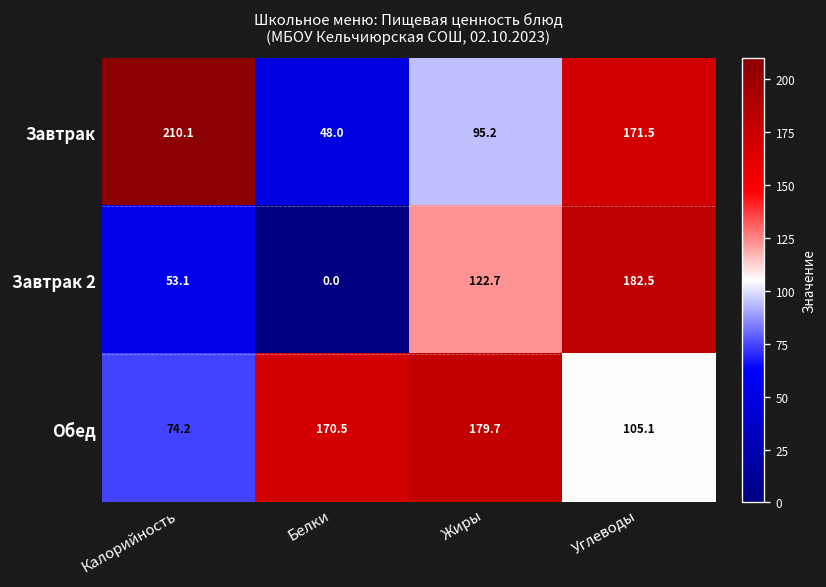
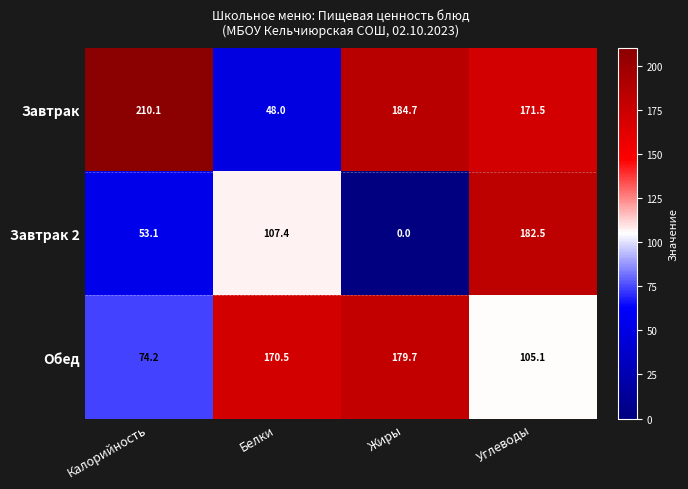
Завтрак, Жиры: 95.2 -> 184.7
Завтрак 2, Белки: 0.0 -> 107.4
Завтрак 2, Жиры: 122.7 -> 0.0
